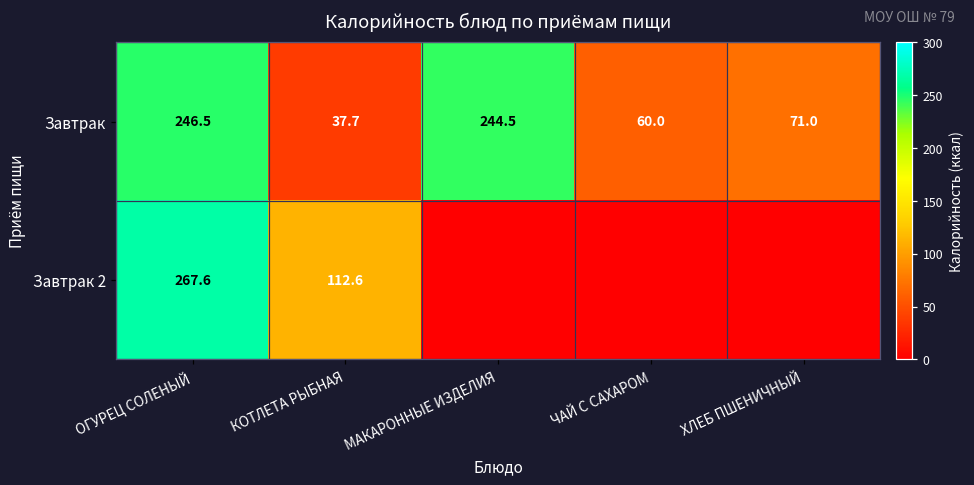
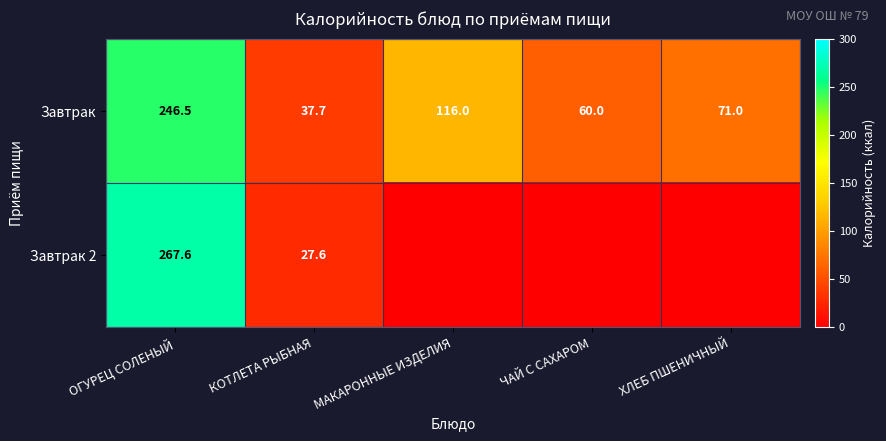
Завтрак, МАКАРОННЫЕ ИЗДЕЛИЯ: 244.5 -> 116.0
Завтрак 2, КОТЛЕТА РЫБНАЯ: 112.6 -> 27.6
